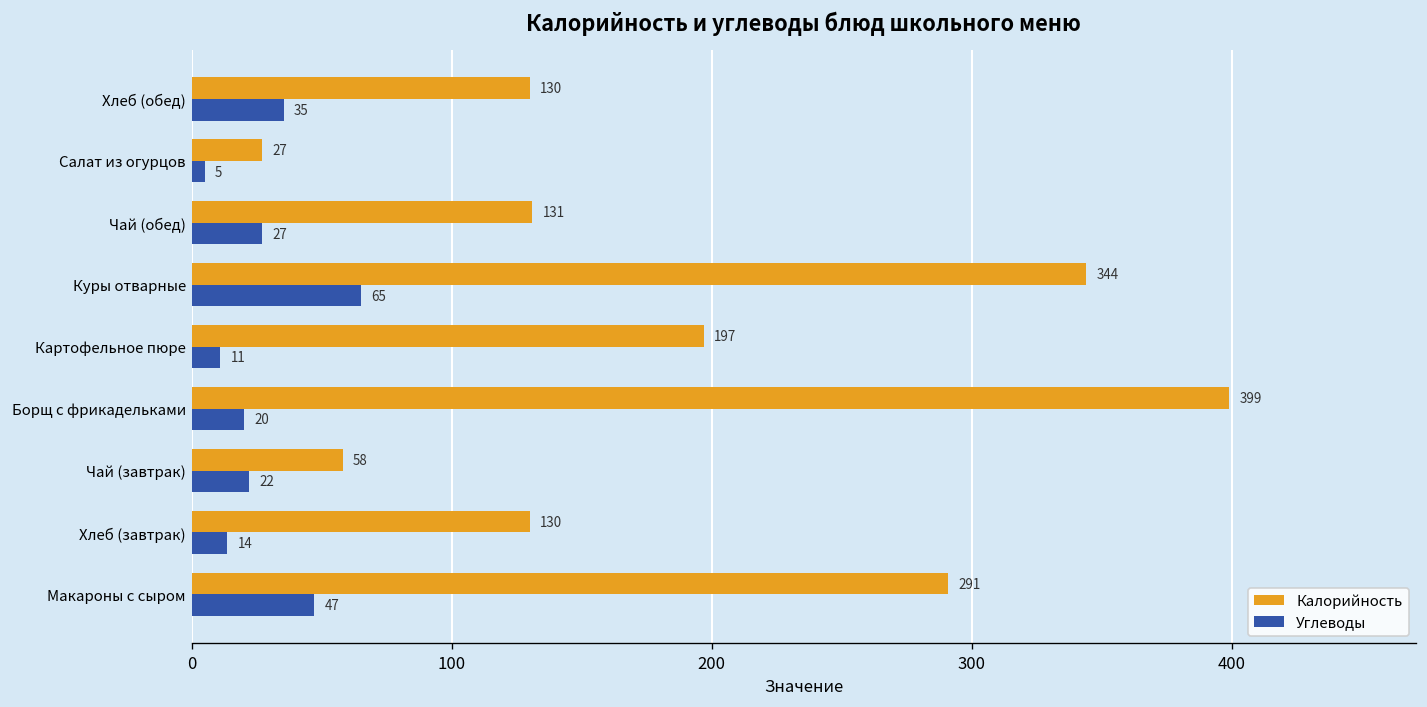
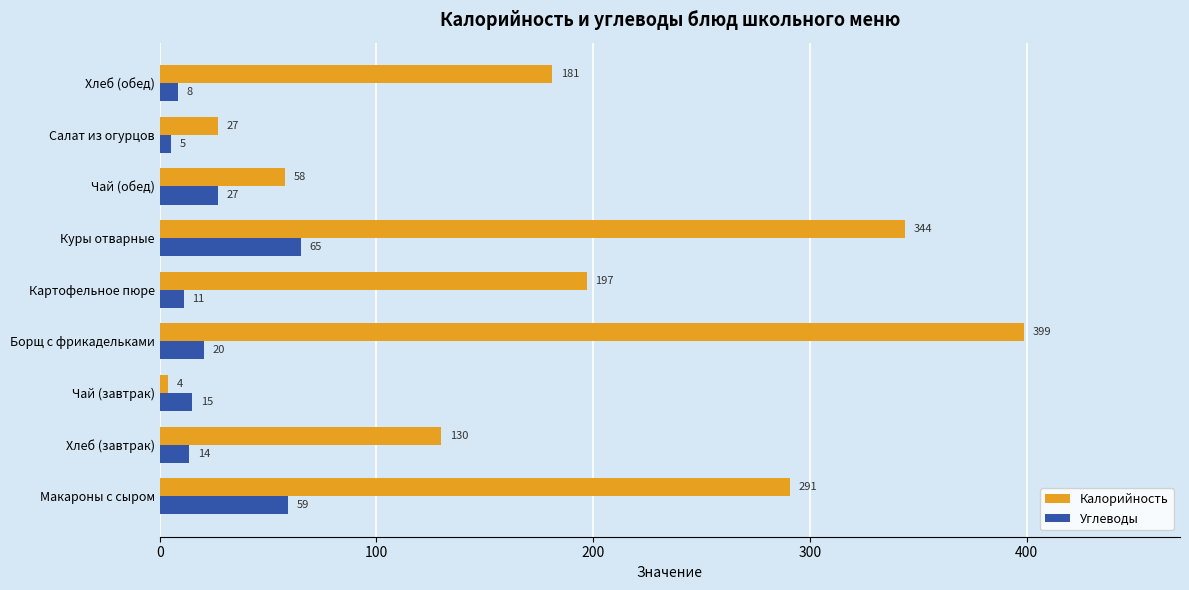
Калорийность, Хлеб (обед): 130 -> 181
Углеводы, Хлеб (обед): 35 -> 8
Калорийность, Чай (обед): 131 -> 58
Калорийность, Чай (завтрак): 58 -> 4
Углеводы, Чай (завтрак): 22 -> 15
Углеводы, Макароны с сыром: 47 -> 59
